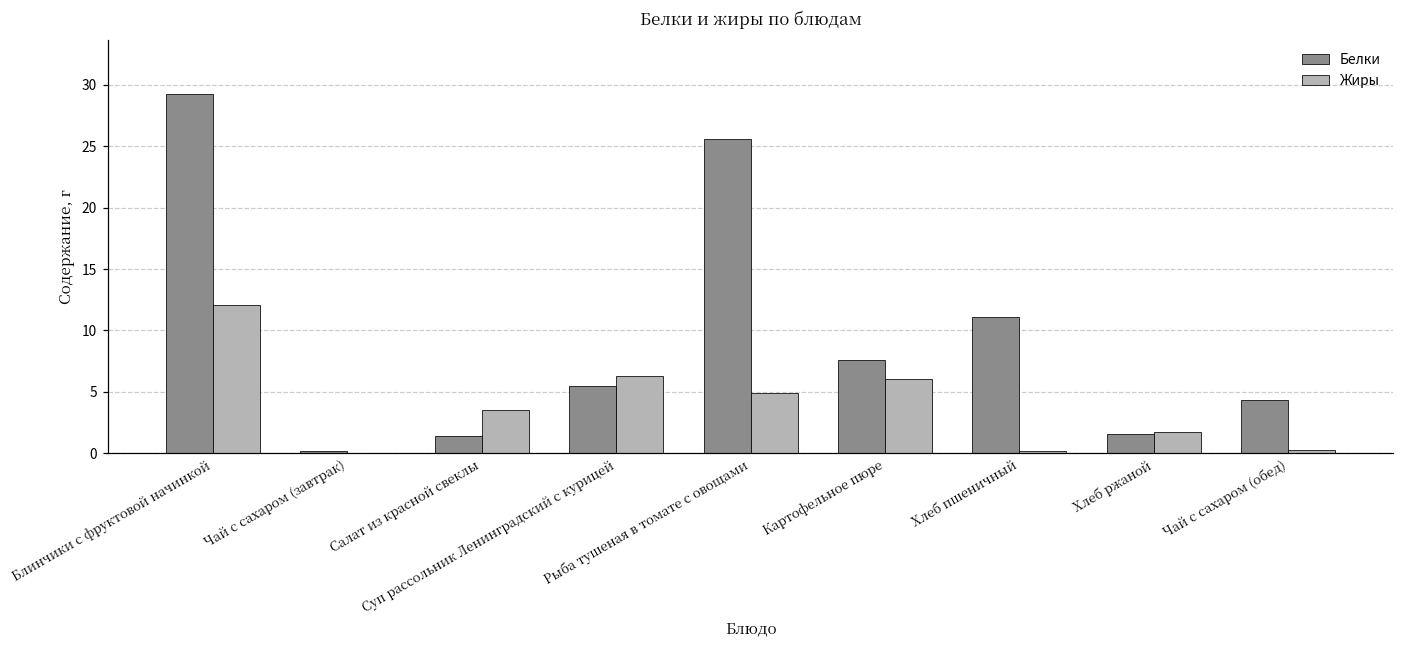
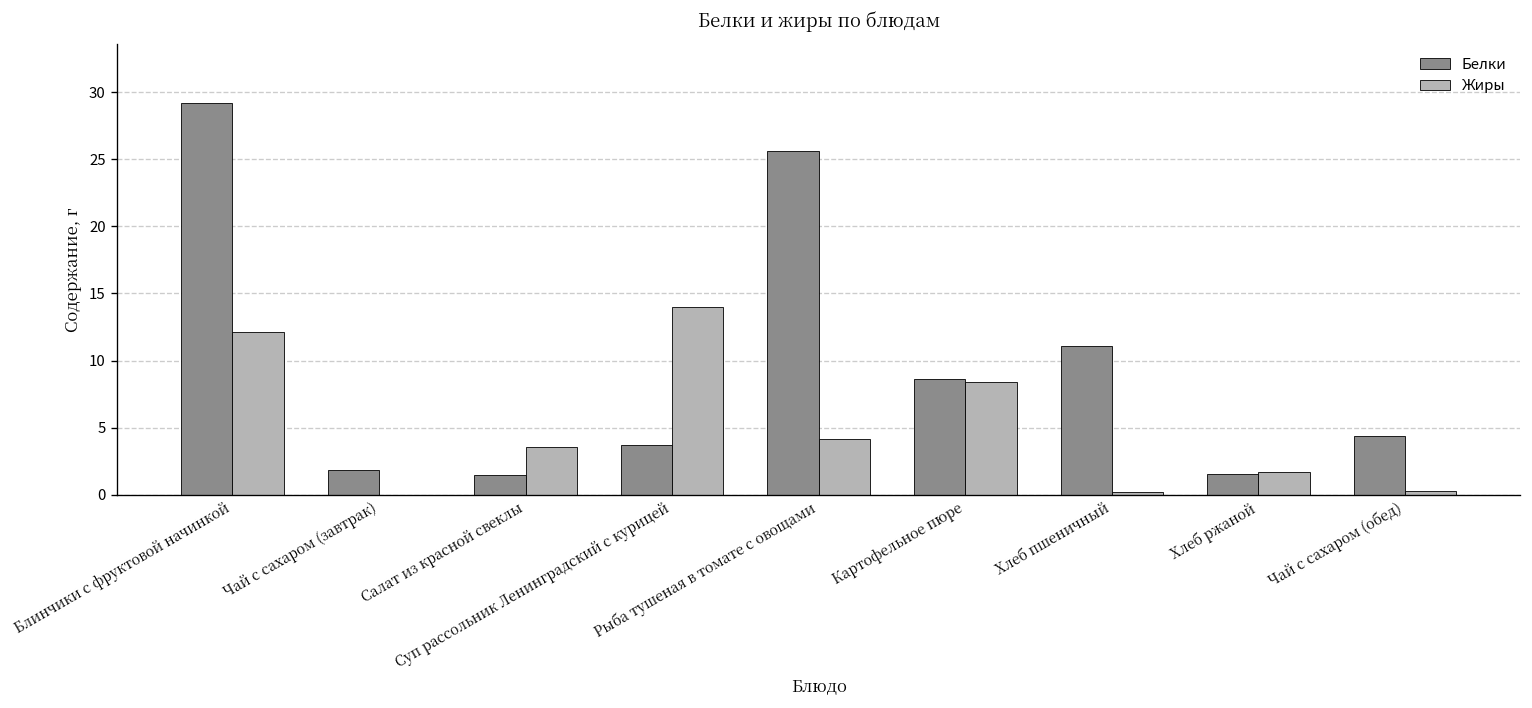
Белки, Чай с сахаром (завтрак): 0.2 -> 1.8
Белки, Суп рассольник Ленинградский с курицей: 5.5 -> 3.7
Жиры, Суп рассольник Ленинградский с курицей: 6.3 -> 14.0
Жиры, Рыба тушеная в томате с овощами: 5.0 -> 4.1
Белки, Картофельное пюре: 7.6 -> 8.6
Жиры, Картофельное пюре: 6.1 -> 8.4
